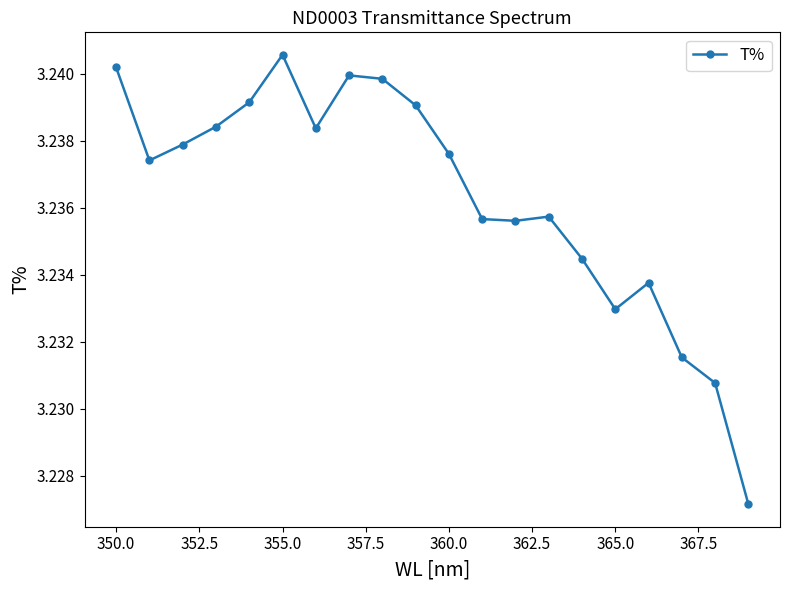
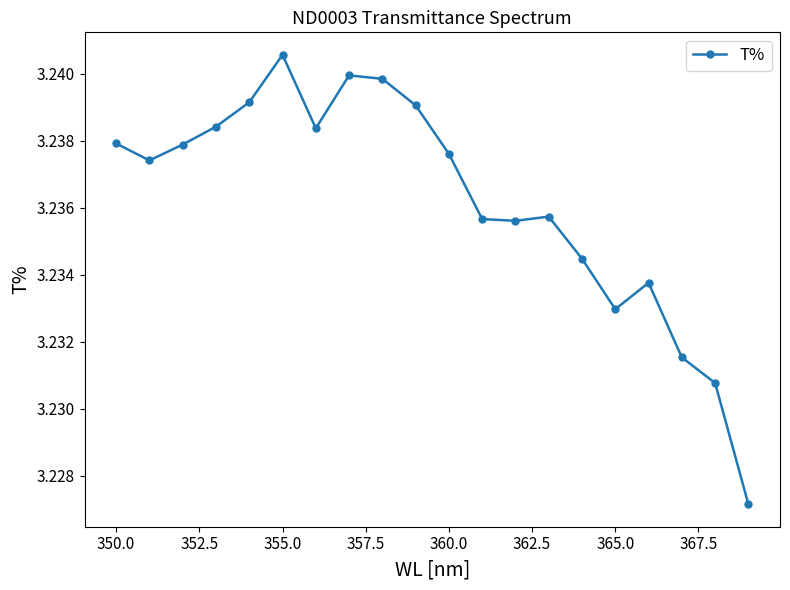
350.0: 3.2402 -> 3.2379
